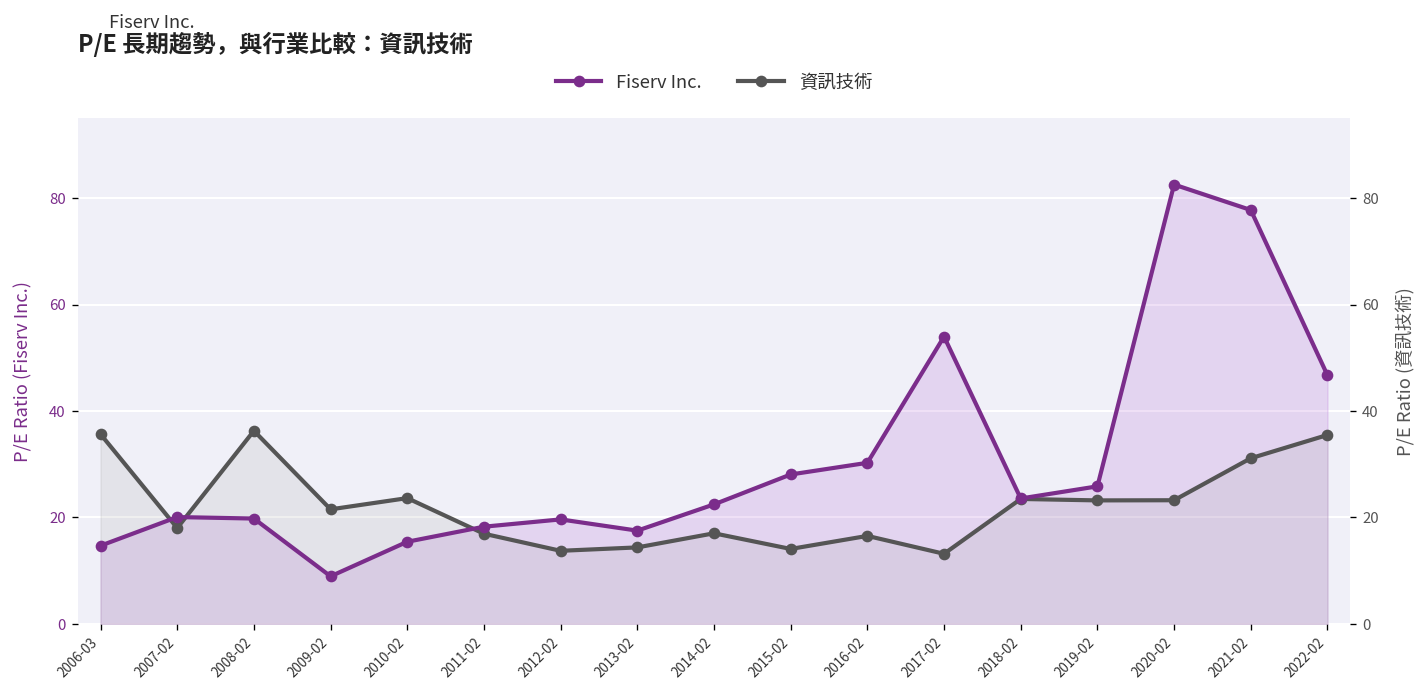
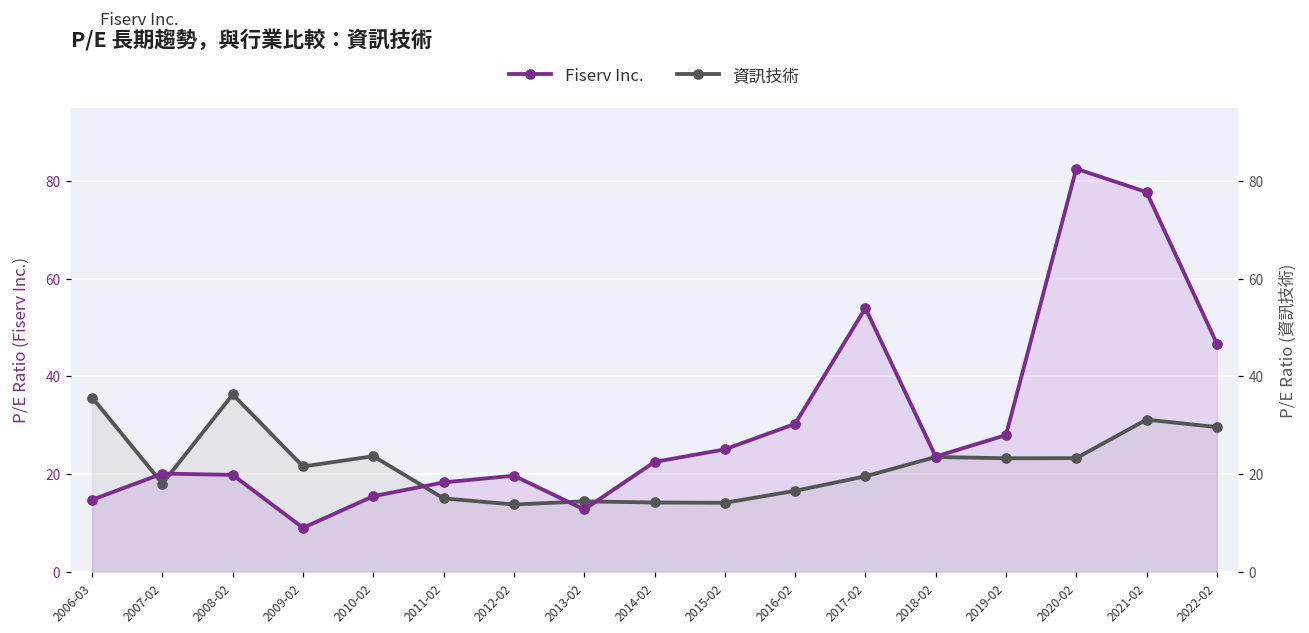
資訊技術, 2011-02: 17 -> 15
Fiserv Inc., 2013-02: 18 -> 13
資訊技術, 2014-02: 17 -> 14
Fiserv Inc., 2015-02: 28 -> 25
資訊技術, 2017-02: 13 -> 20
Fiserv Inc., 2019-02: 26 -> 28
資訊技術, 2022-02: 36 -> 30
